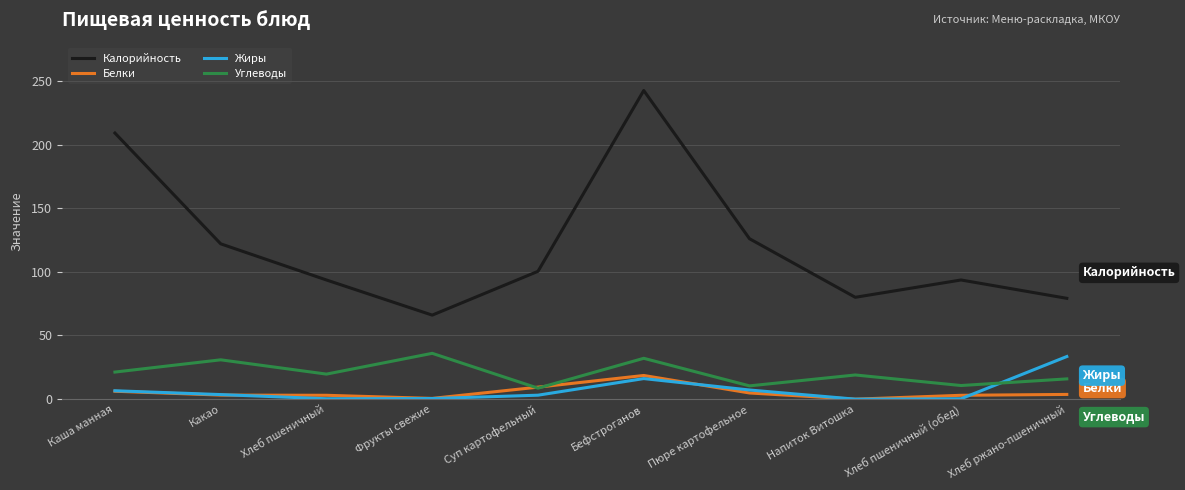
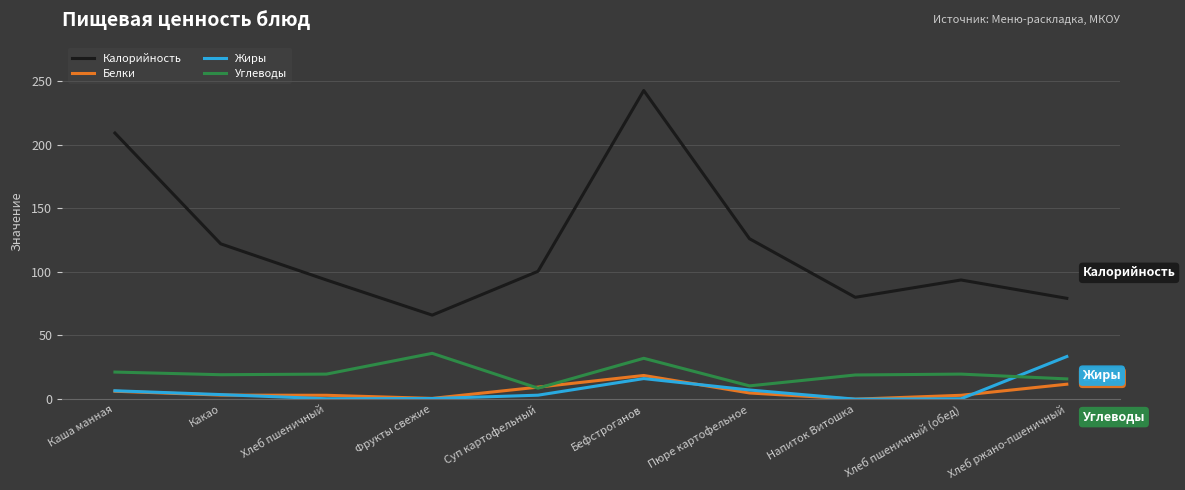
Углеводы, Какао: 31 -> 19
Углеводы, Хлеб пшеничный (обед): 11 -> 20
Белки, Хлеб ржано-пшеничный: 4 -> 12
